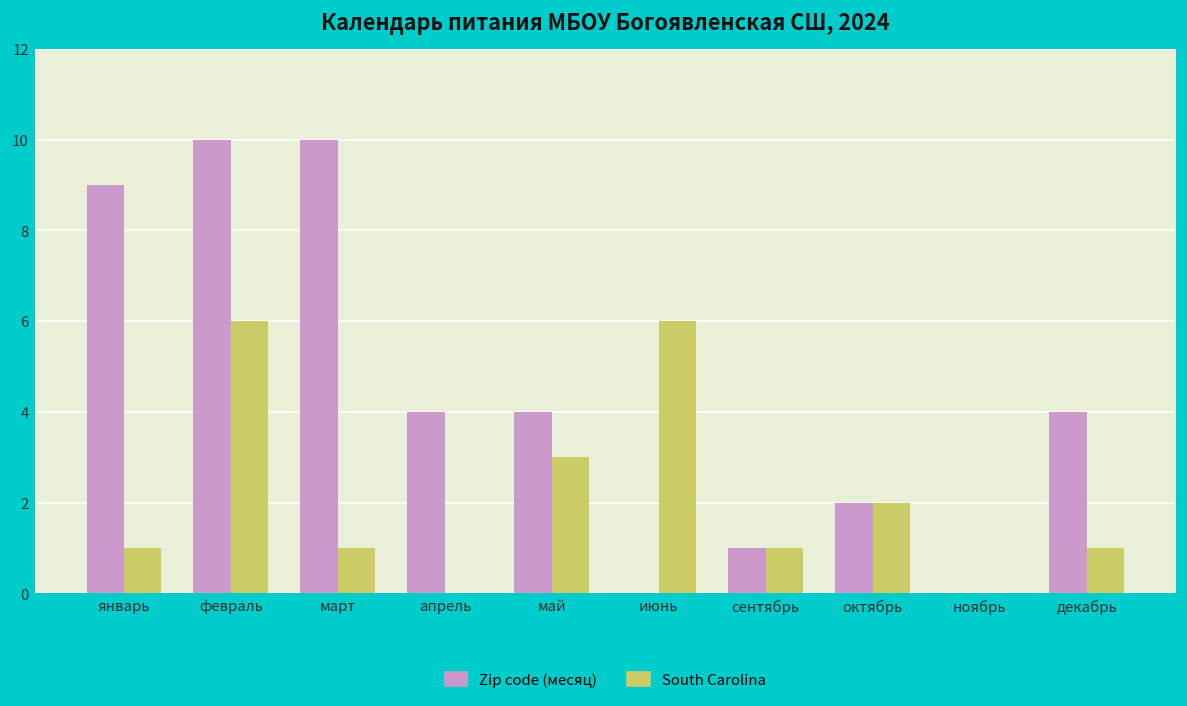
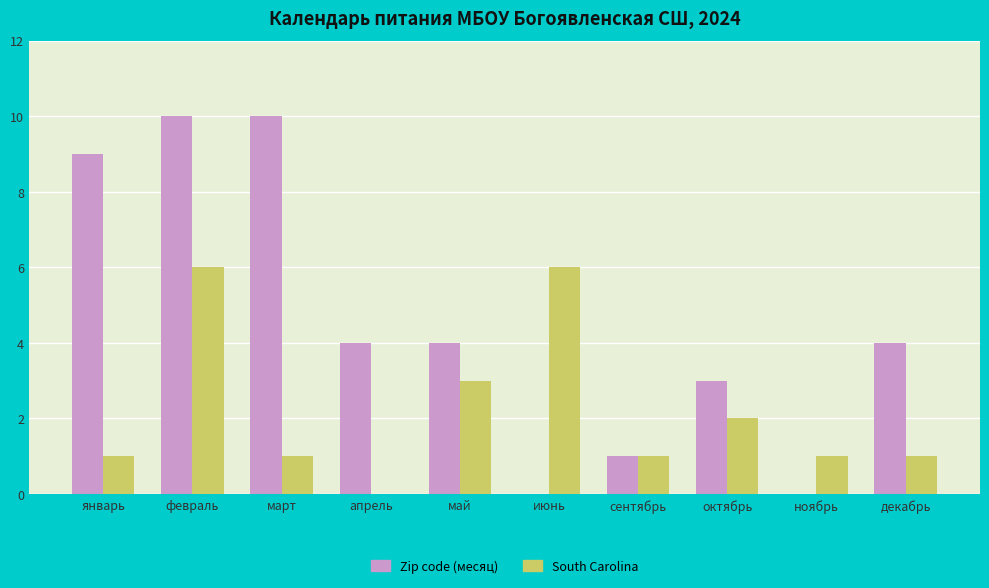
Zip code (месяц), октябрь: 2 -> 3
South Carolina, ноябрь: 0 -> 1
